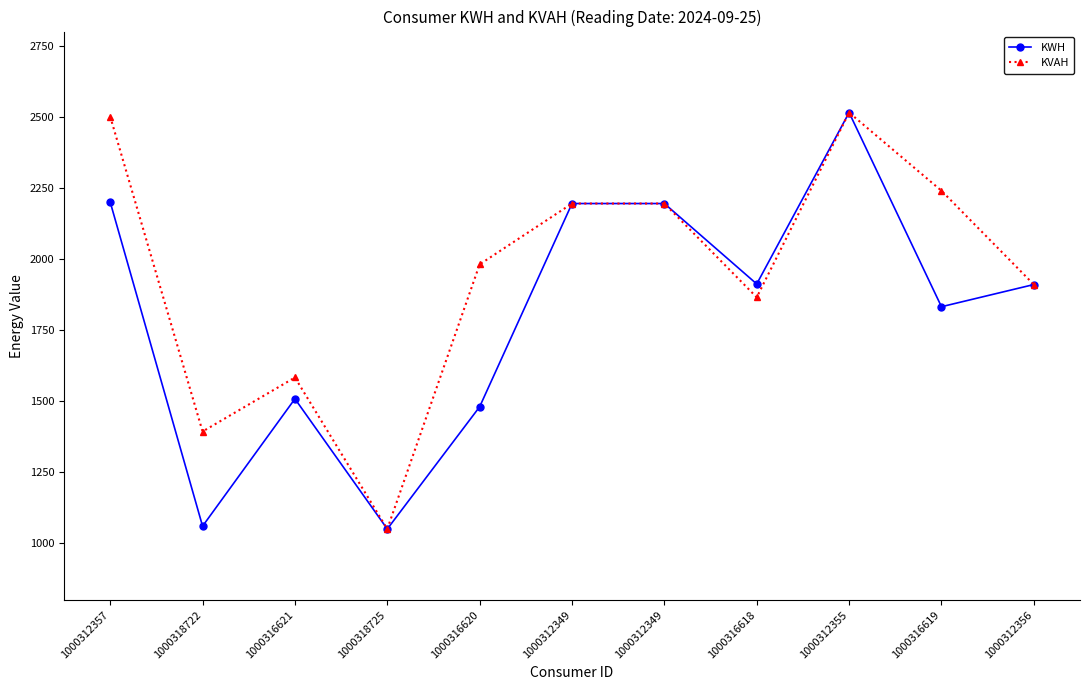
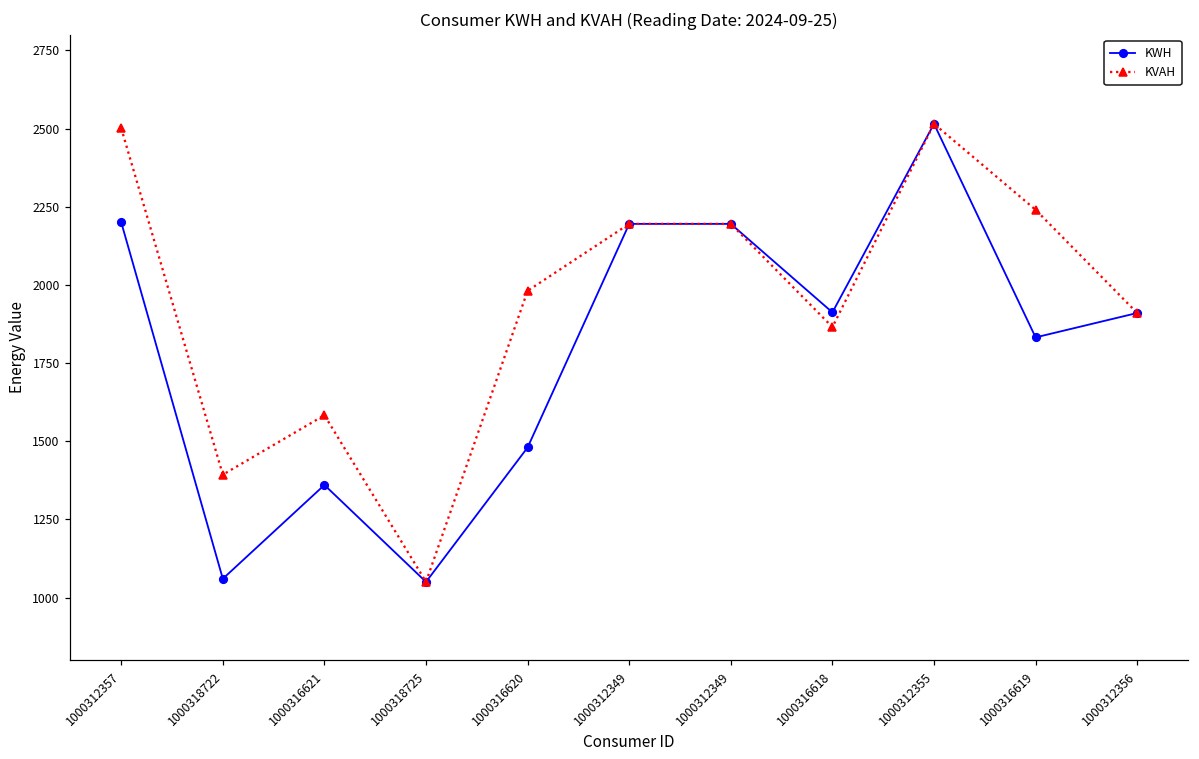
KWH, 1000316621: 1510 -> 1360
